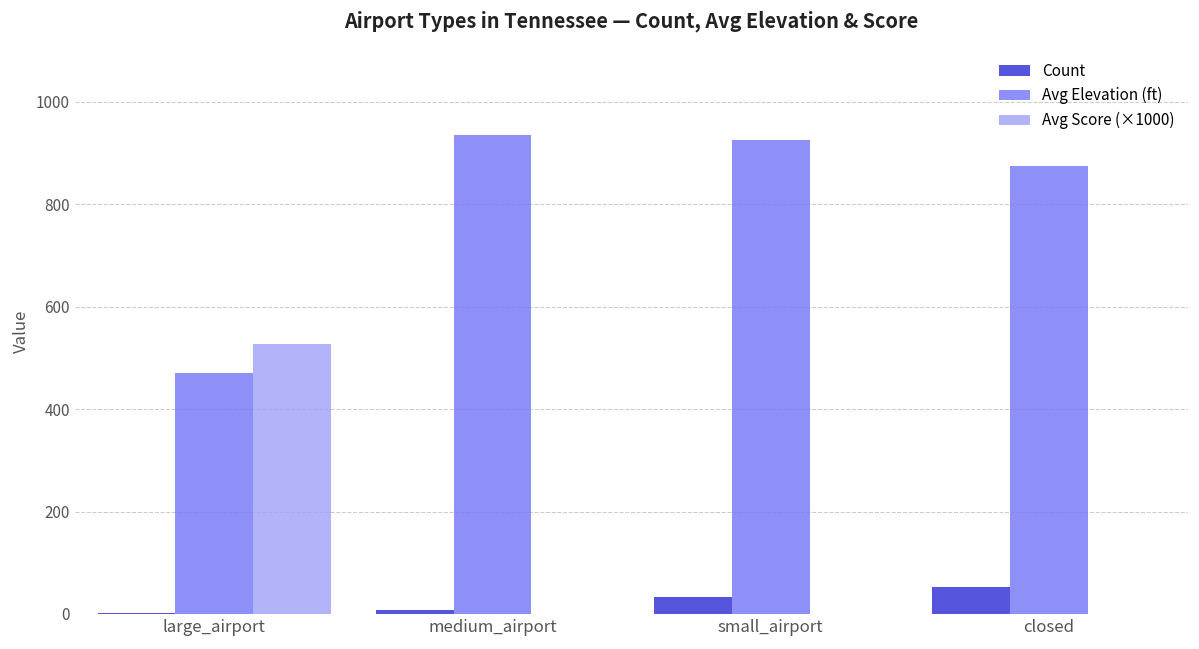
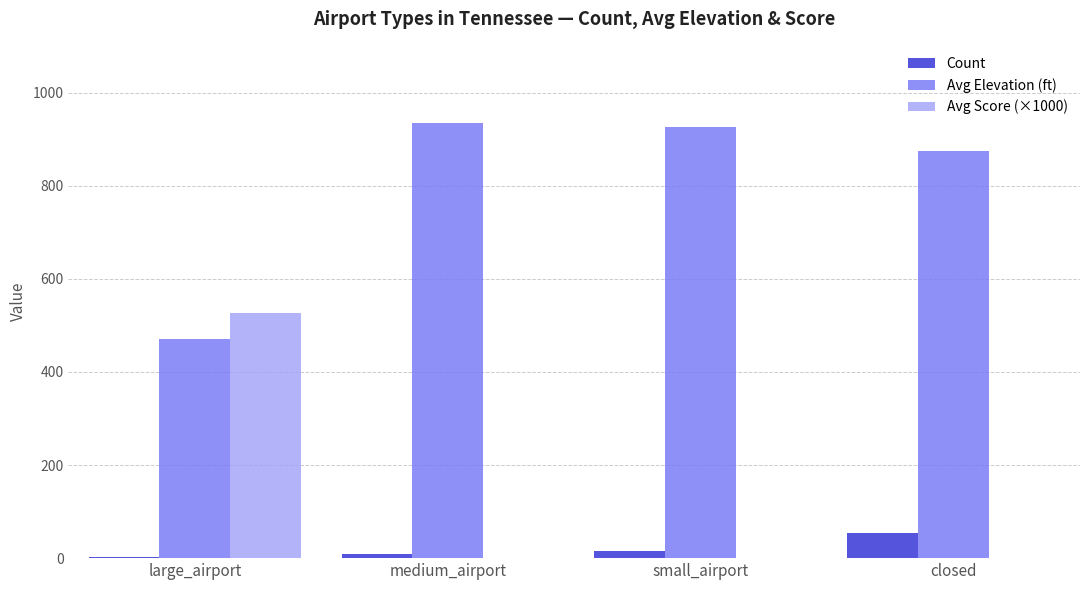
Count, small_airport: 30 -> 20
